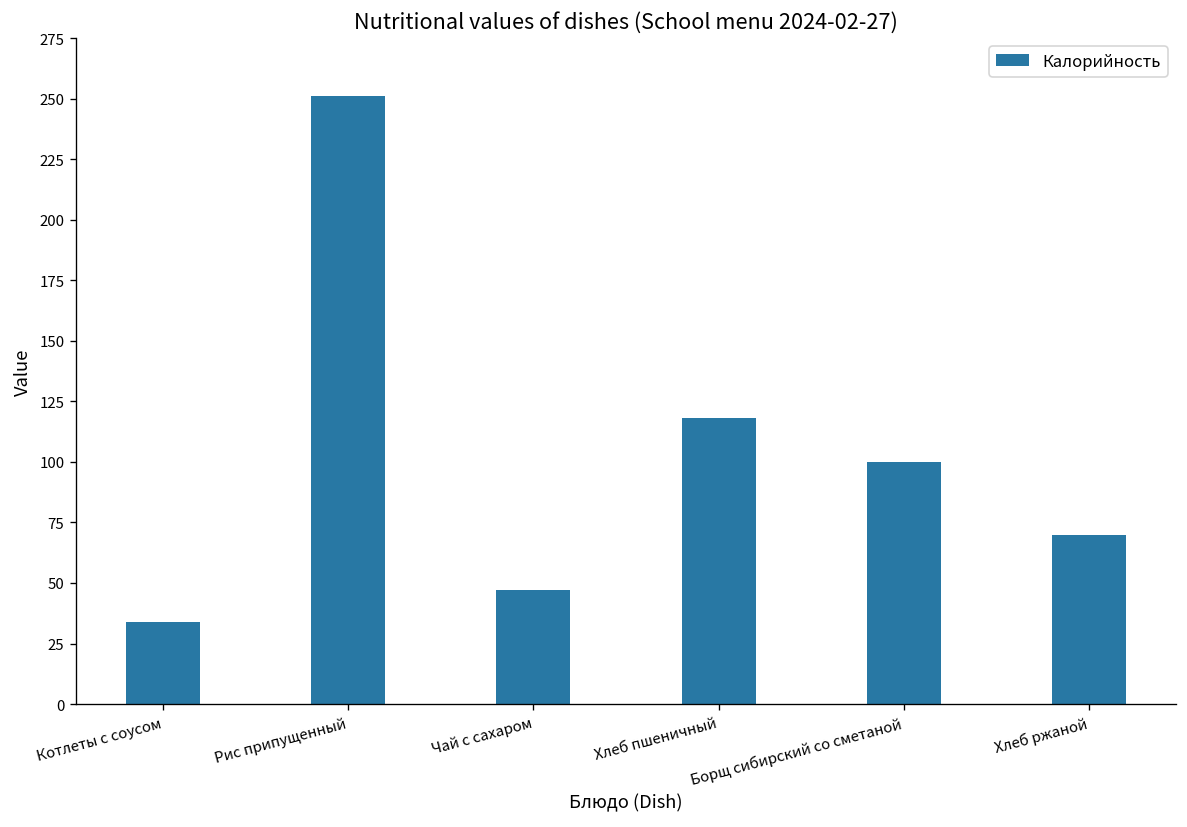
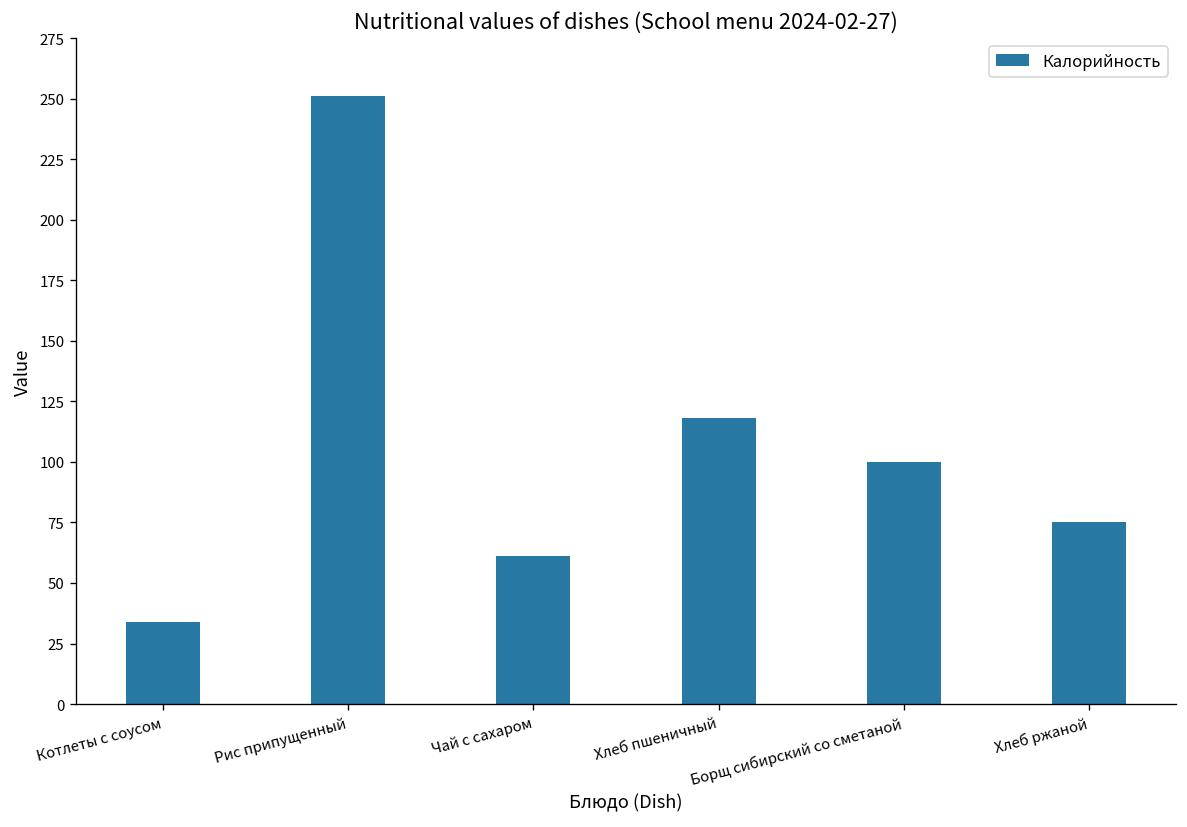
Чай с сахаром: 47 -> 61
Хлеб ржаной: 70 -> 75
